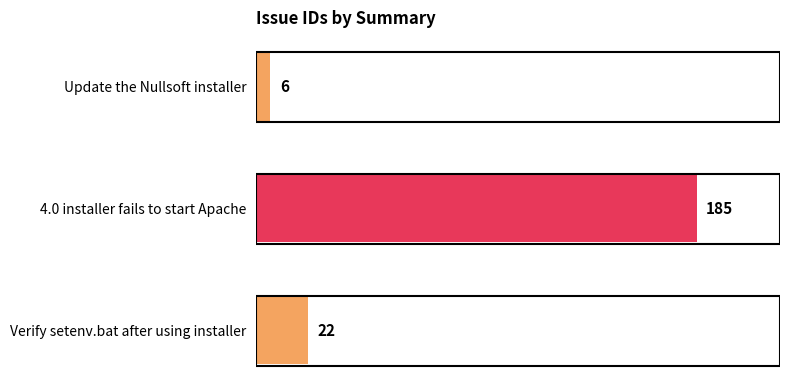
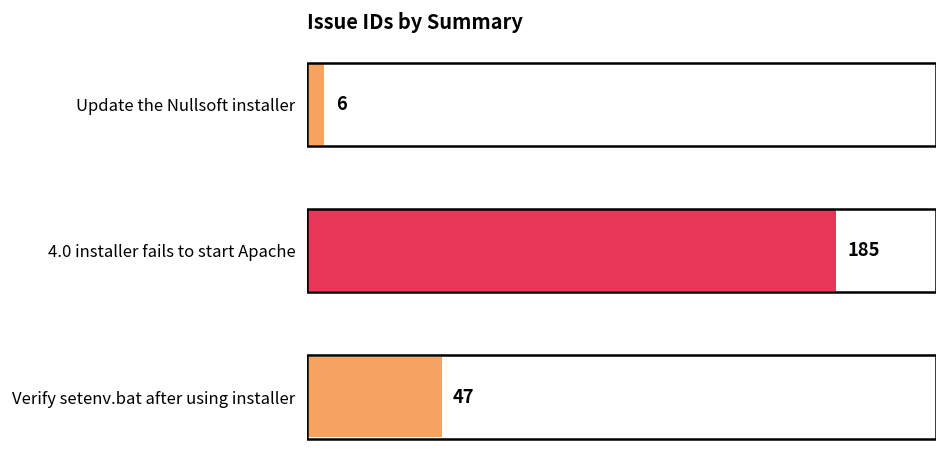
Verify setenv.bat after using installer: 22 -> 47
